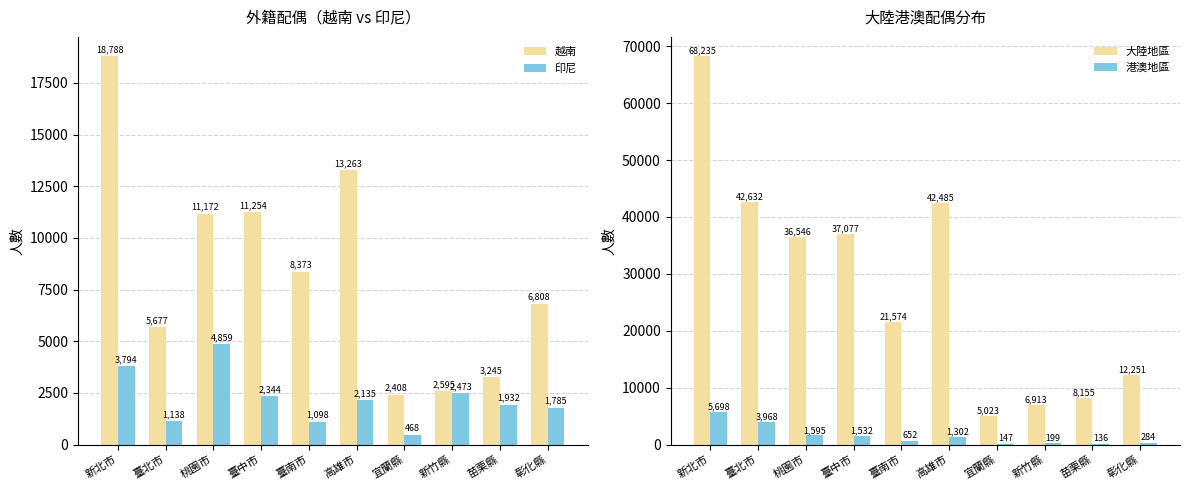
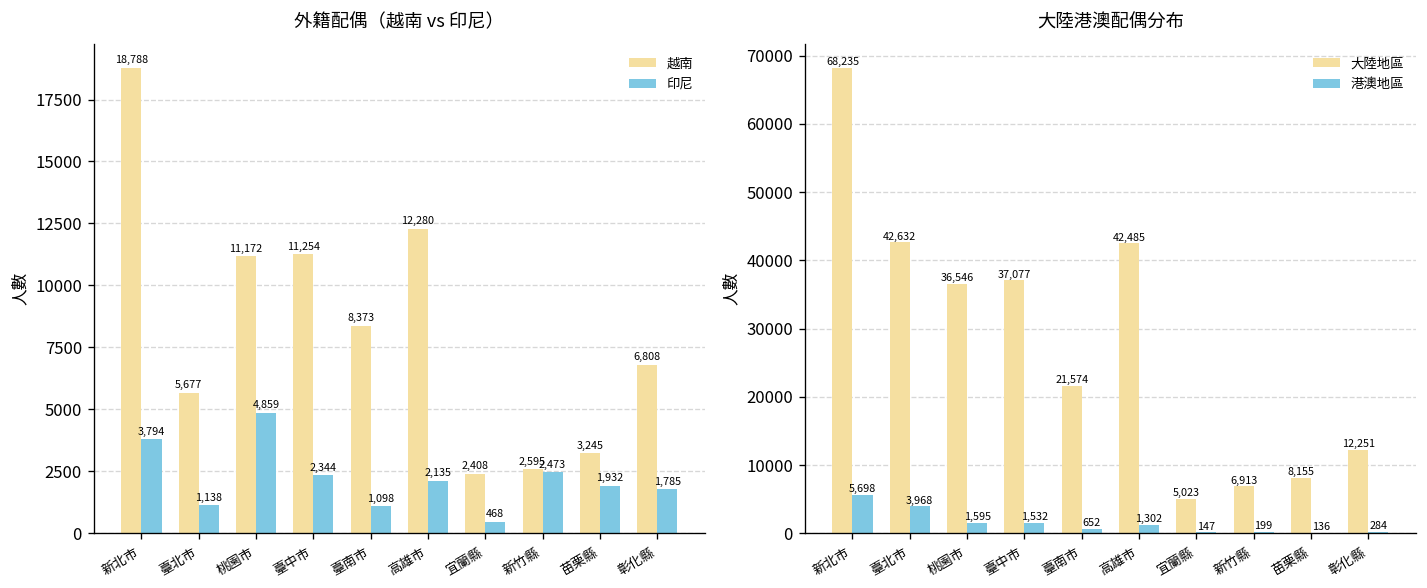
外籍配偶（越南 vs 印尼）, 越南, 高雄市: 13,263 -> 12,280
